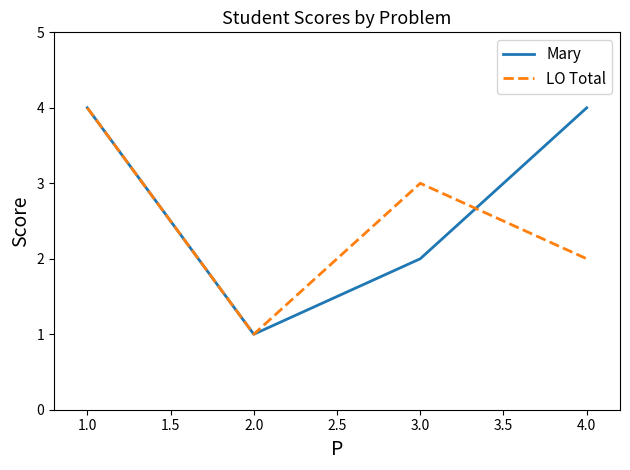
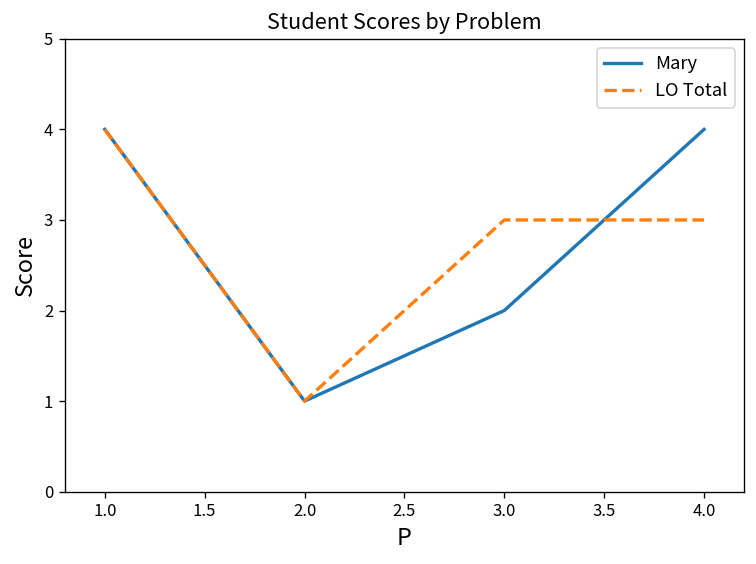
LO Total, 4.0: 2 -> 3
